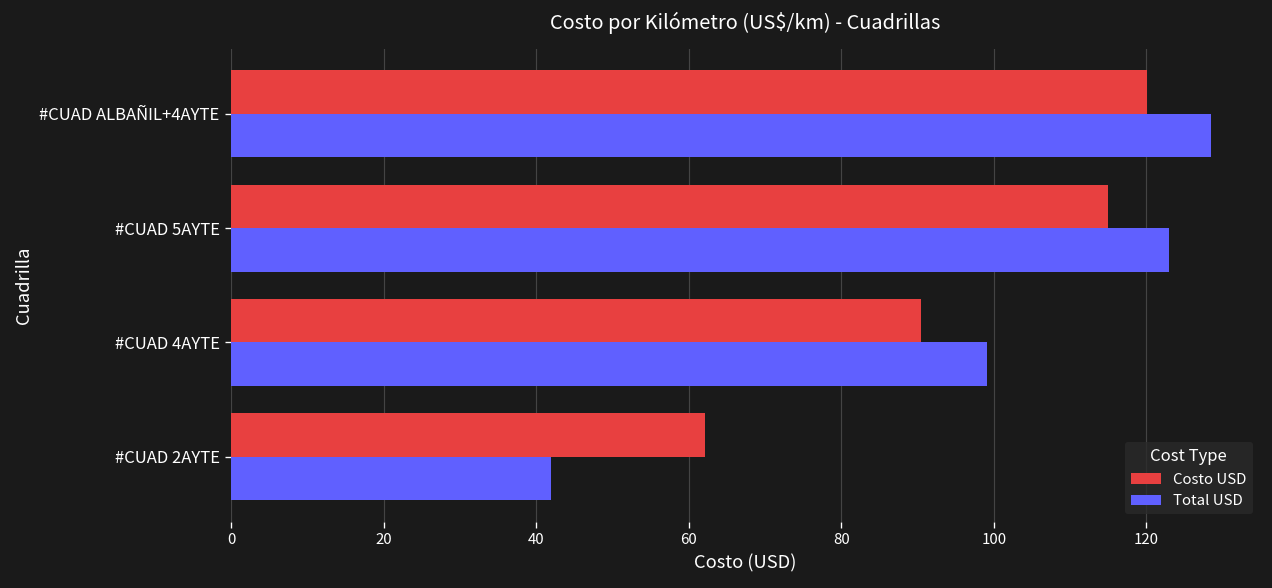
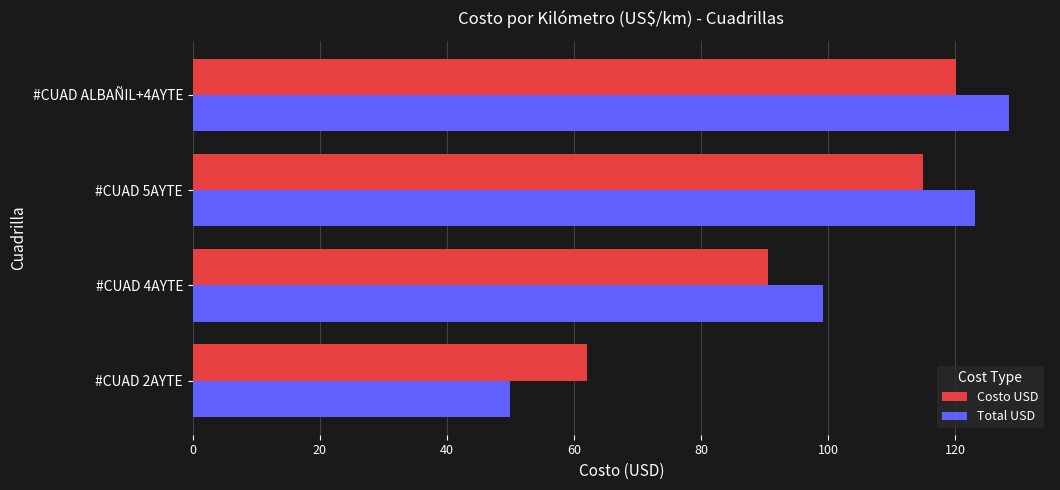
Total USD, #CUAD 2AYTE: 42 -> 50
